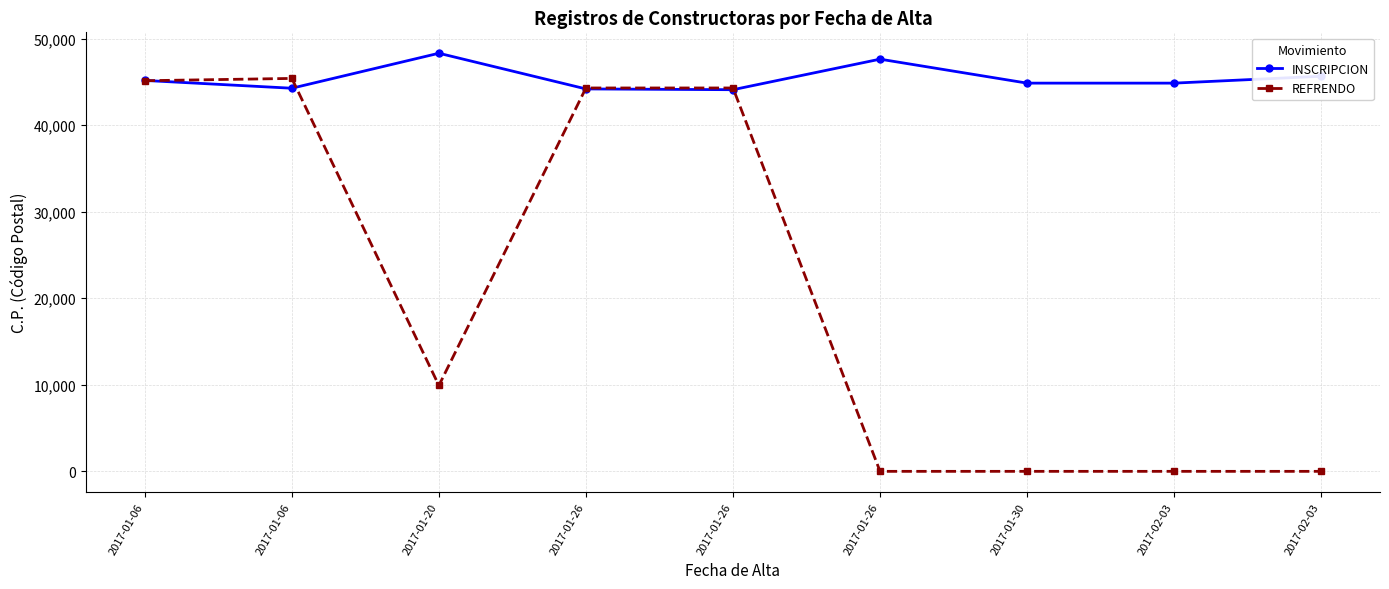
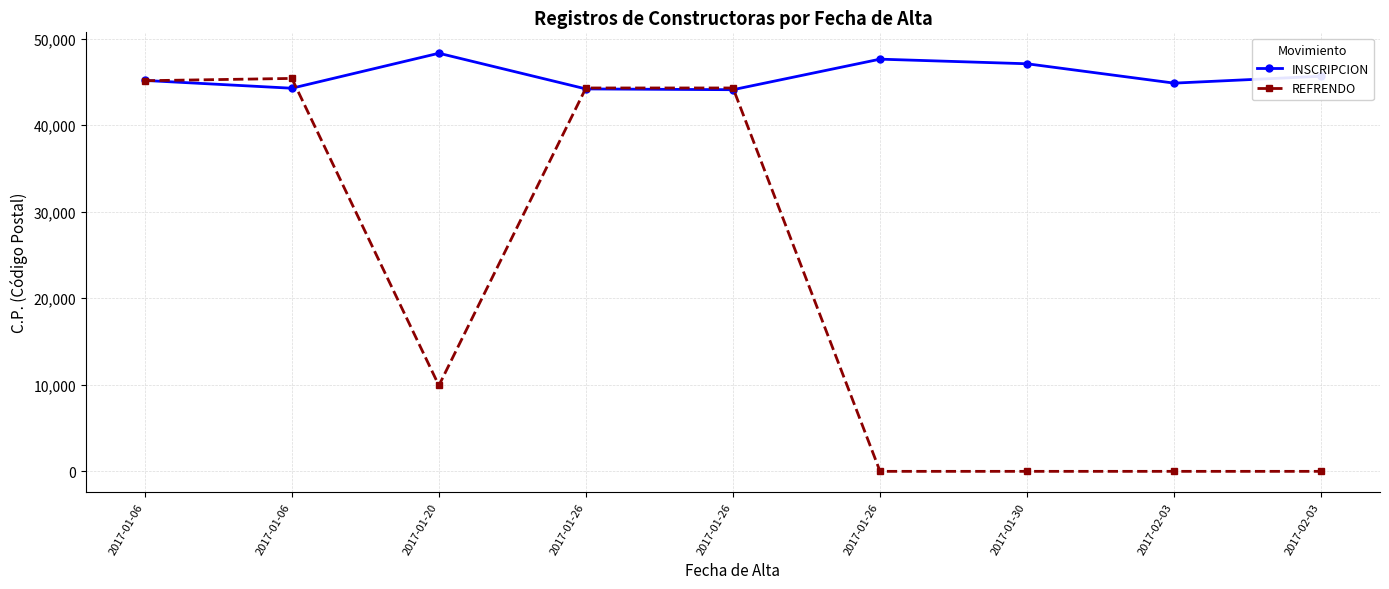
INSCRIPCION, 2017-01-30: 45,000 -> 47,000
